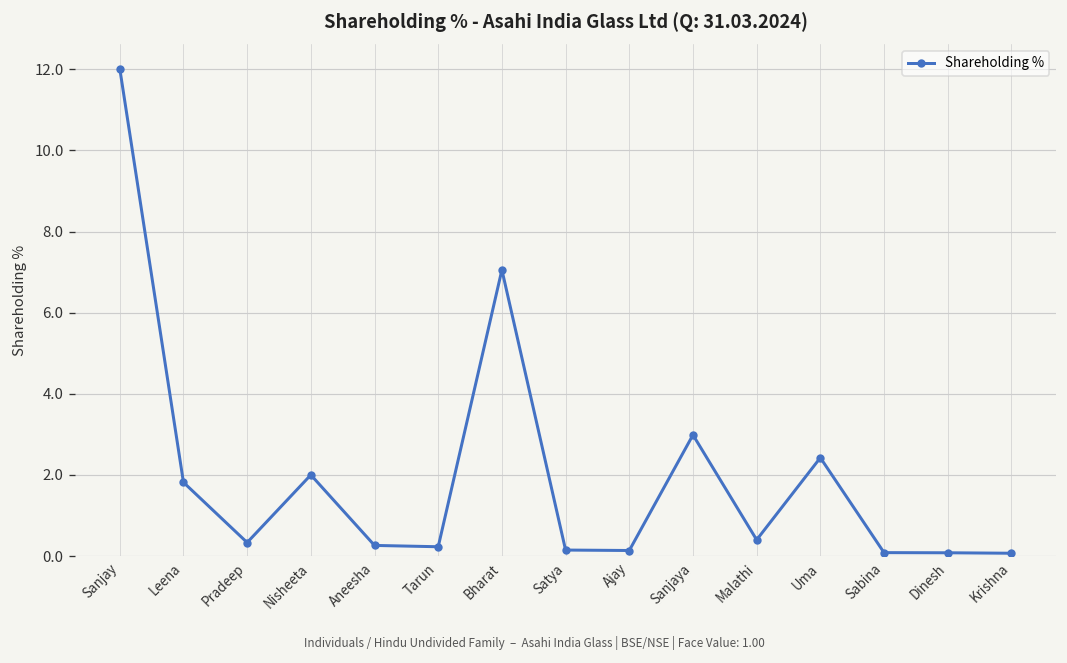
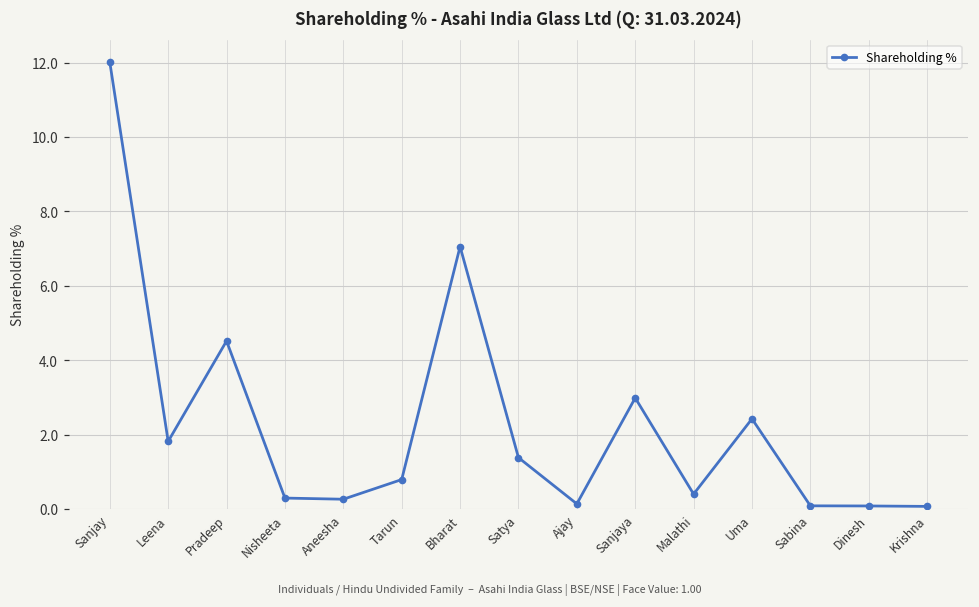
Pradeep: 0.3 -> 4.5
Nisheeta: 2.0 -> 0.3
Tarun: 0.2 -> 0.8
Satya: 0.2 -> 1.4
